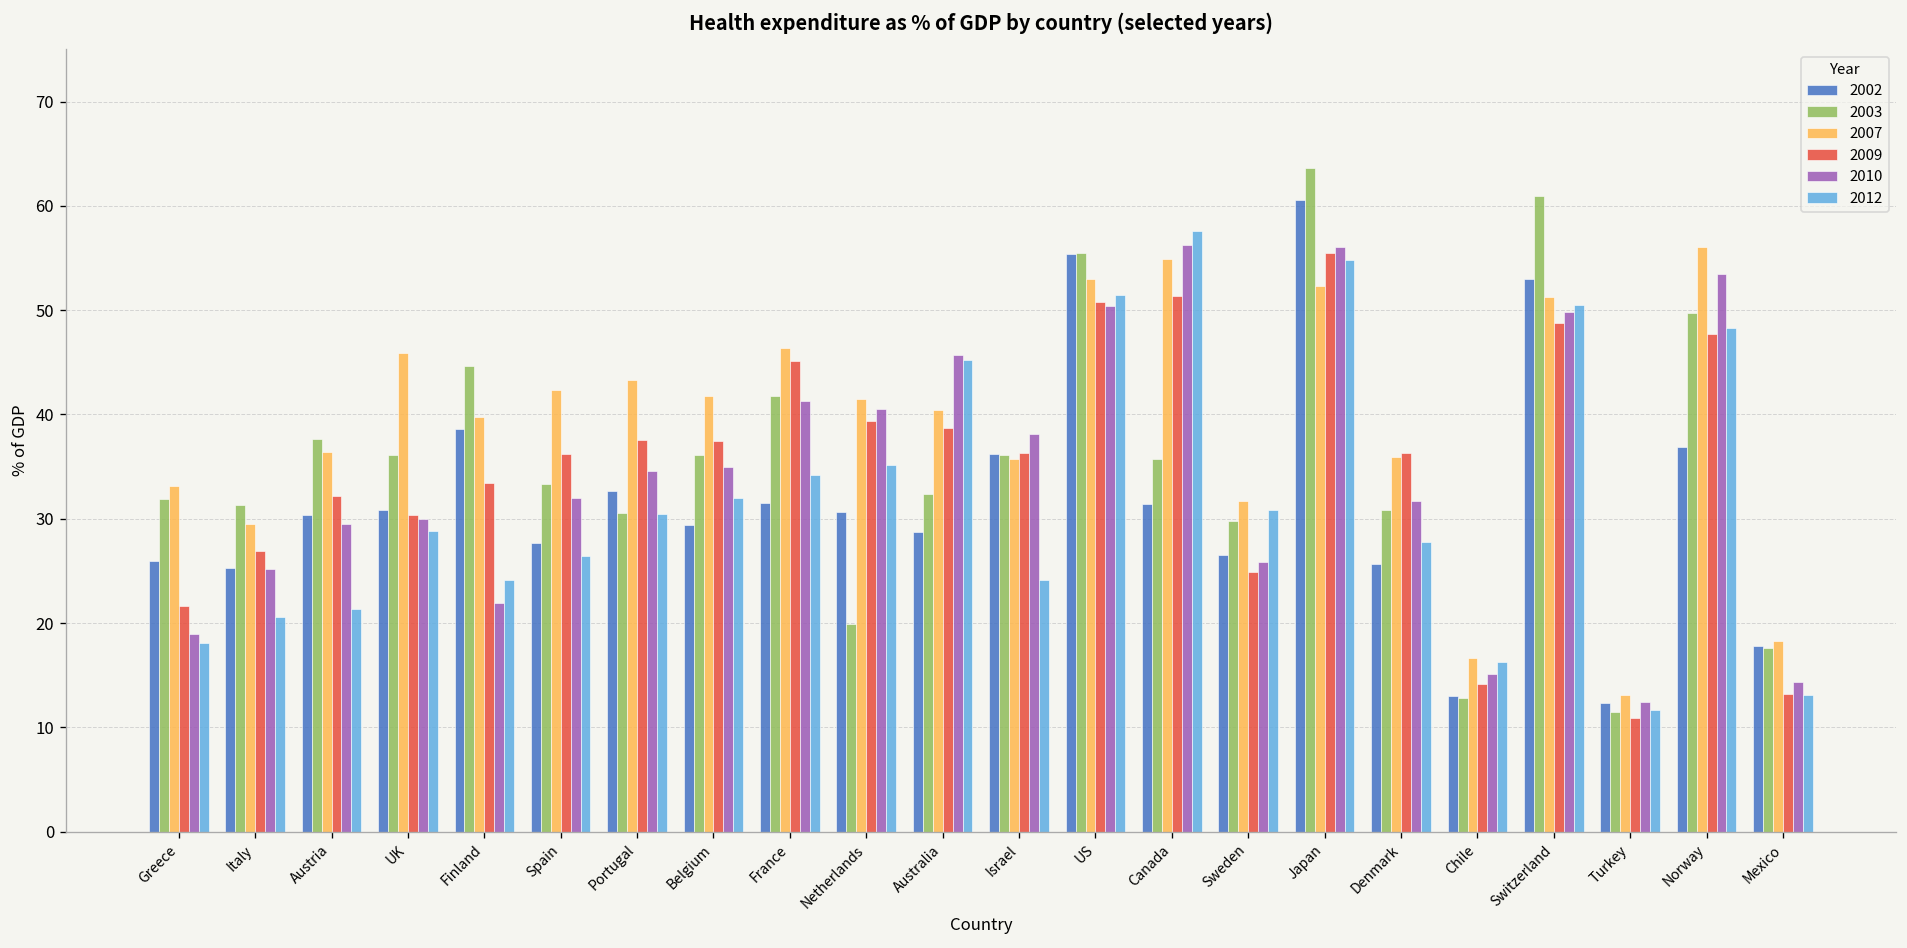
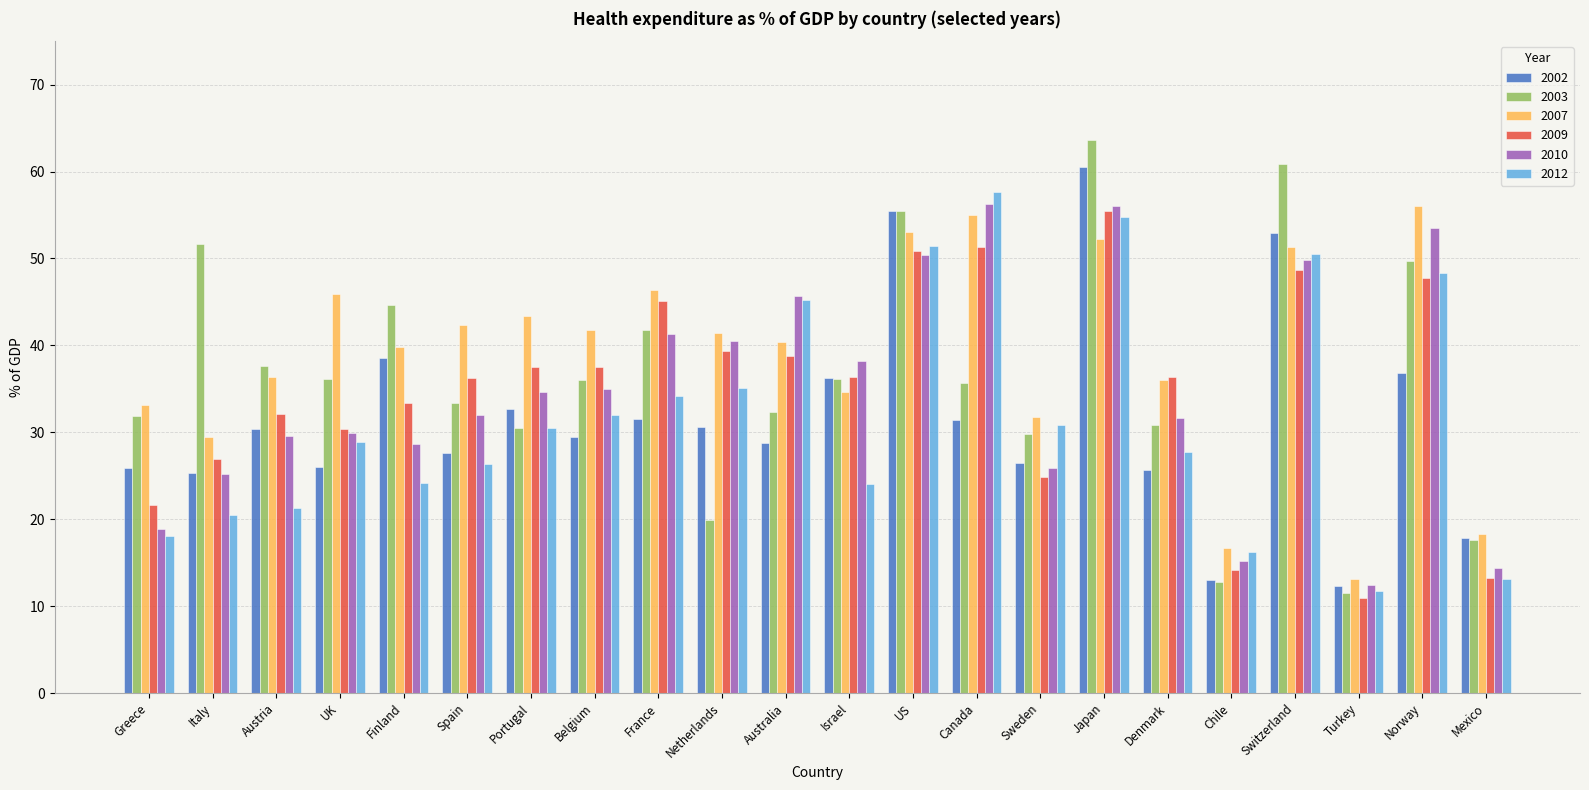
2003, Italy: 31 -> 52
2002, UK: 31 -> 26
2010, Finland: 22 -> 29
2007, Israel: 36 -> 35
